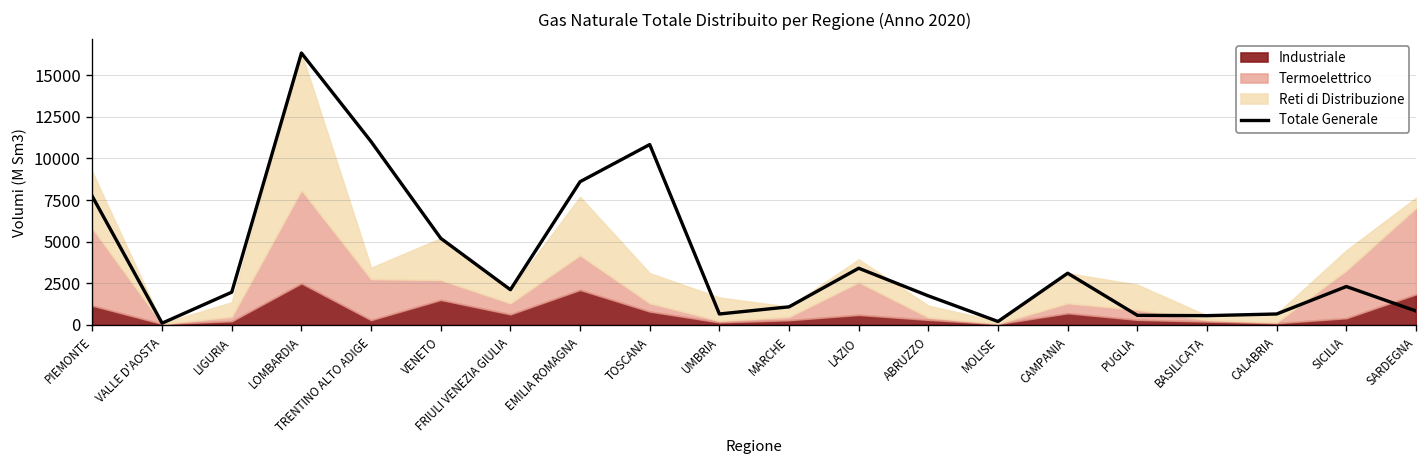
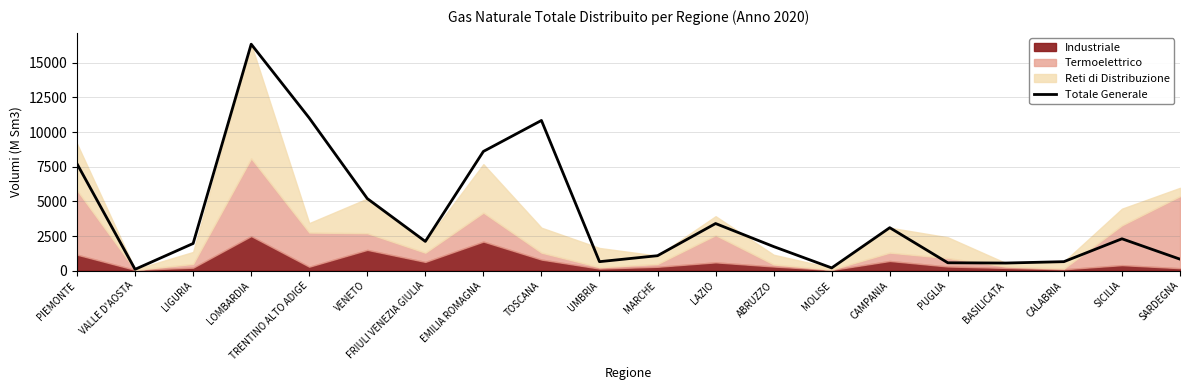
Industriale, SARDEGNA: 1800 -> 200
